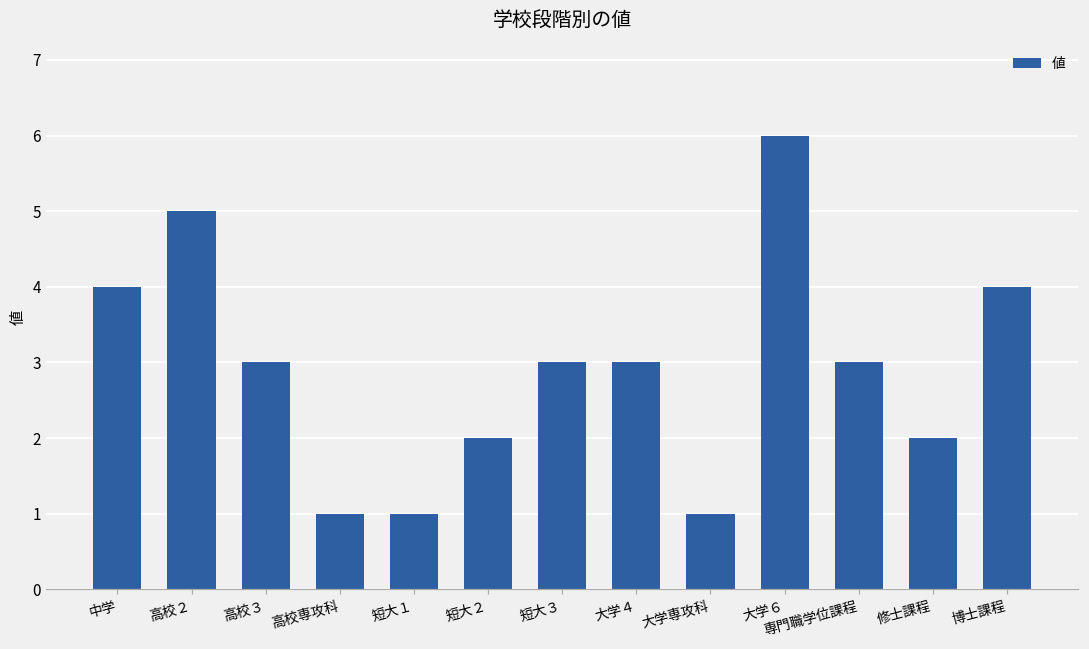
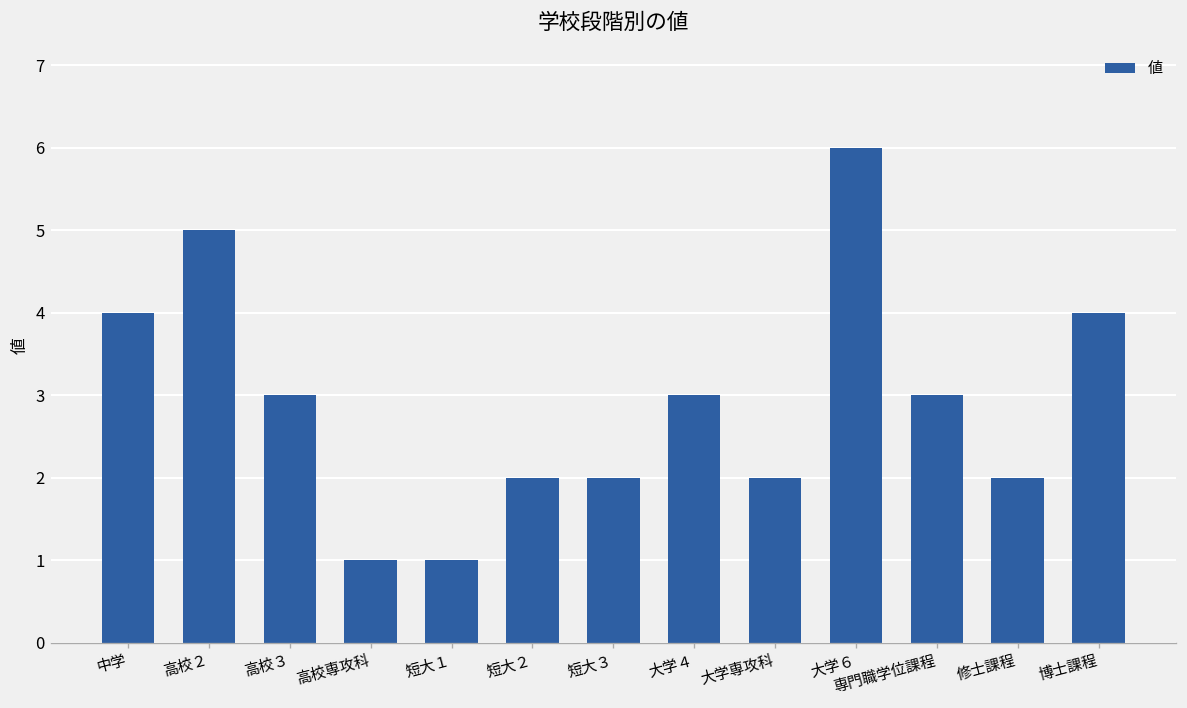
短大３: 3 -> 2
大学専攻科: 1 -> 2
